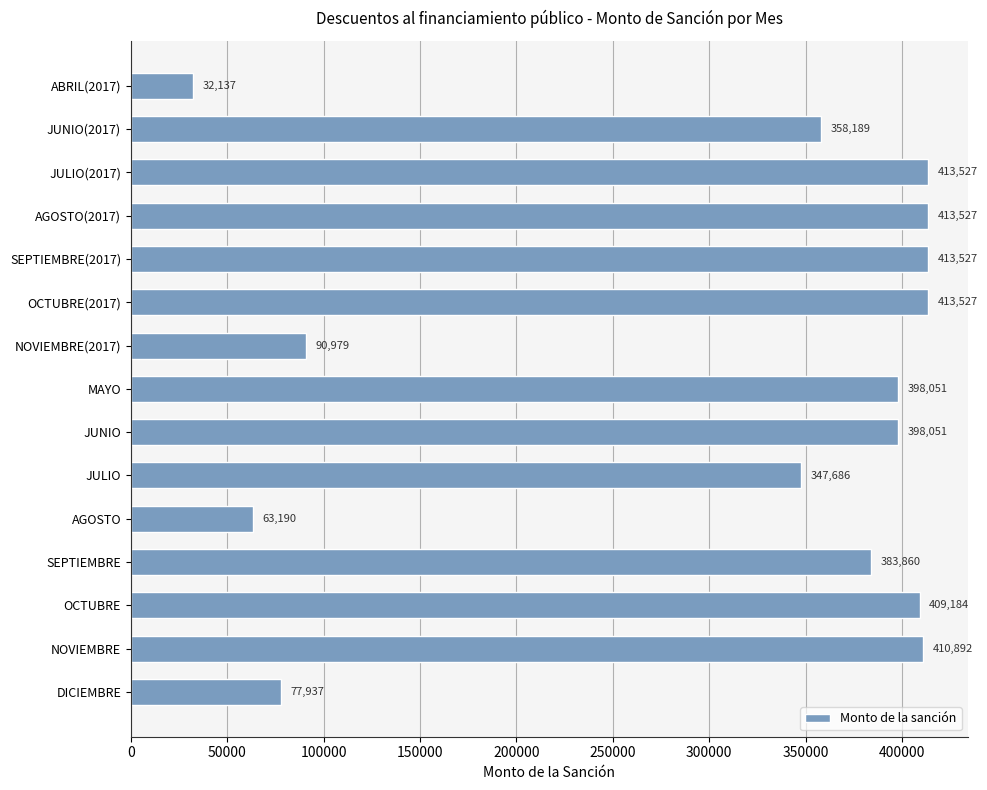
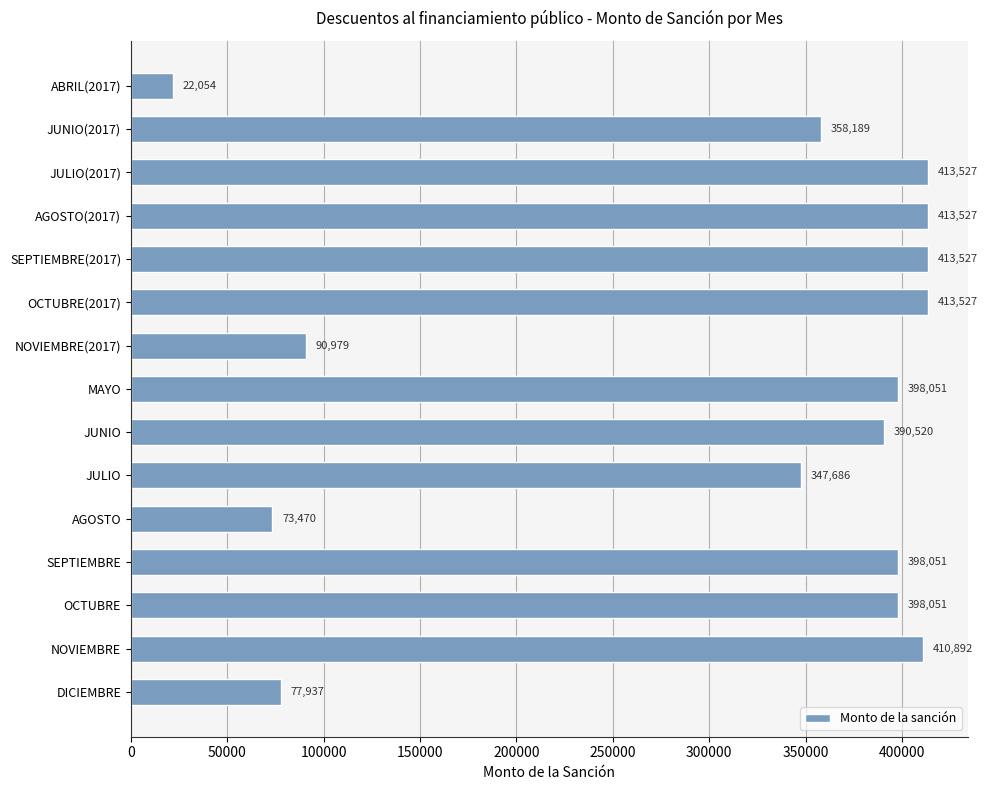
ABRIL(2017): 32,137 -> 22,054
JUNIO: 398,051 -> 390,520
AGOSTO: 63,190 -> 73,470
SEPTIEMBRE: 383,860 -> 398,051
OCTUBRE: 409,184 -> 398,051
